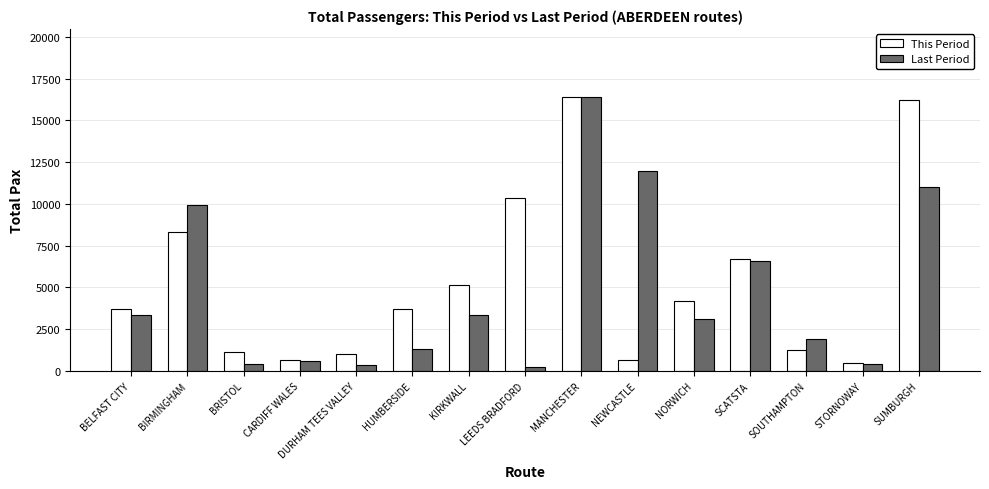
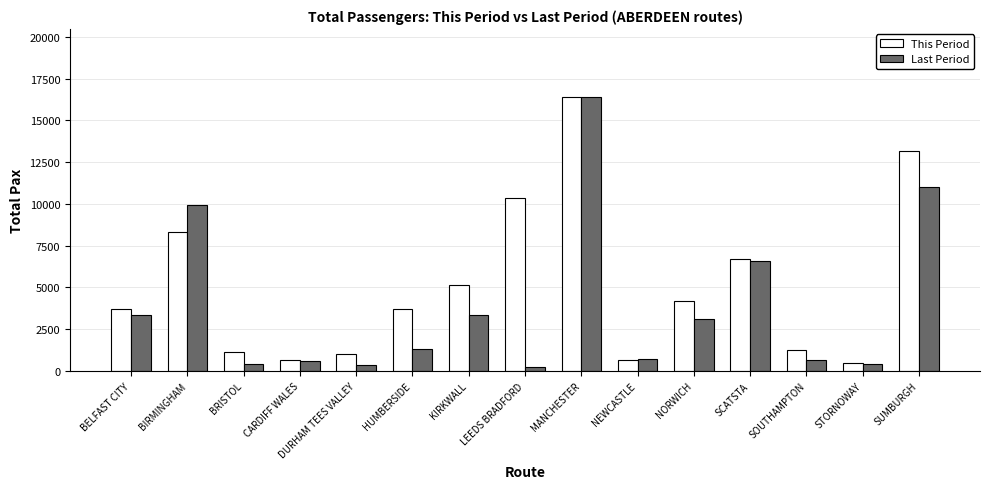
Last Period, NEWCASTLE: 12000 -> 700
Last Period, SOUTHAMPTON: 1900 -> 700
This Period, SUMBURGH: 16200 -> 13100
